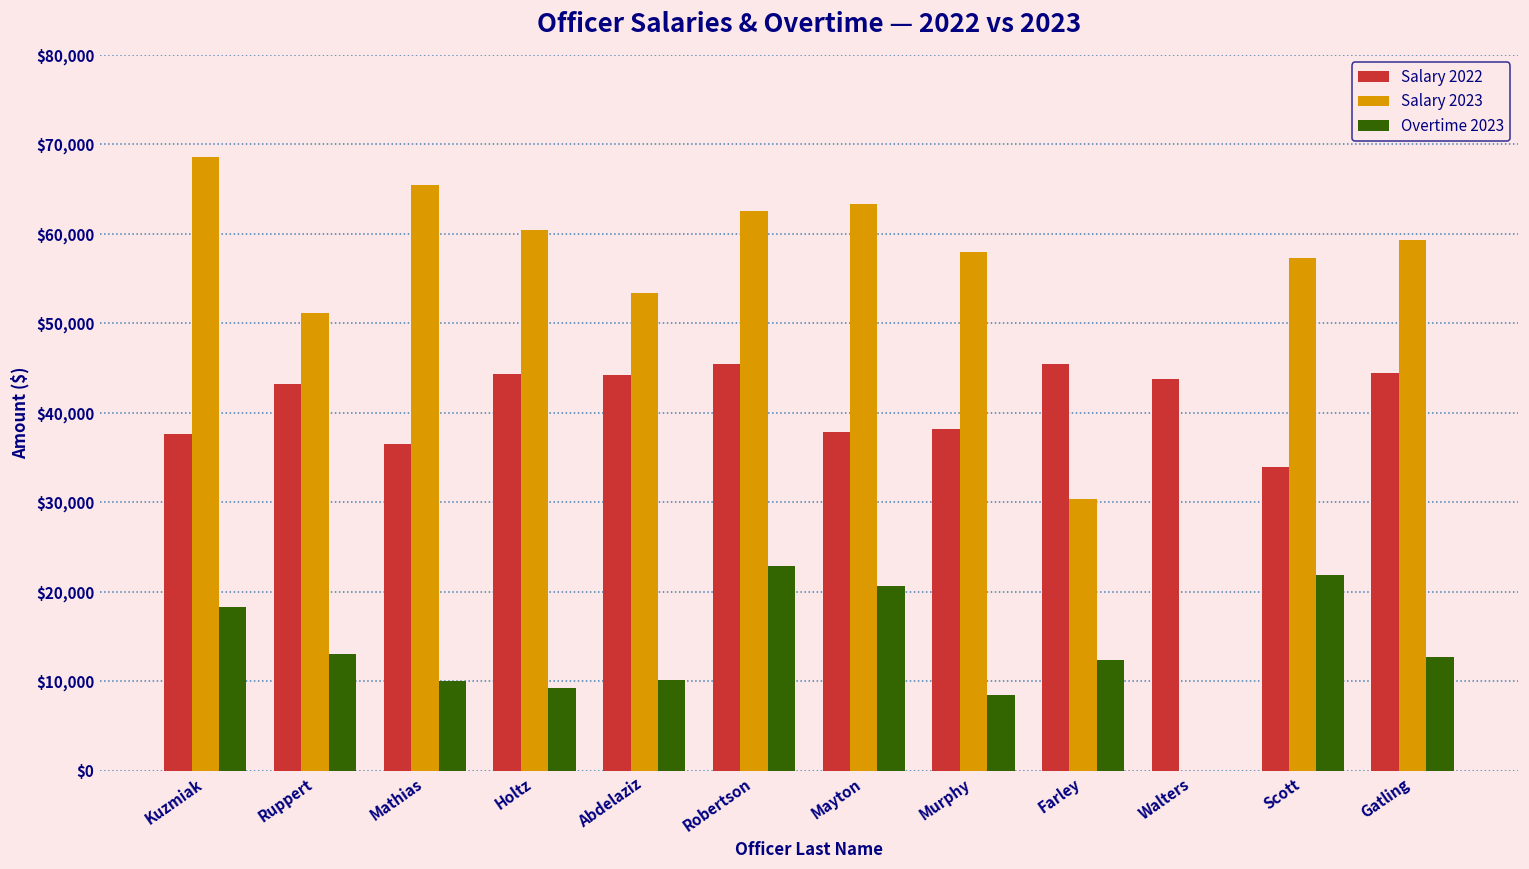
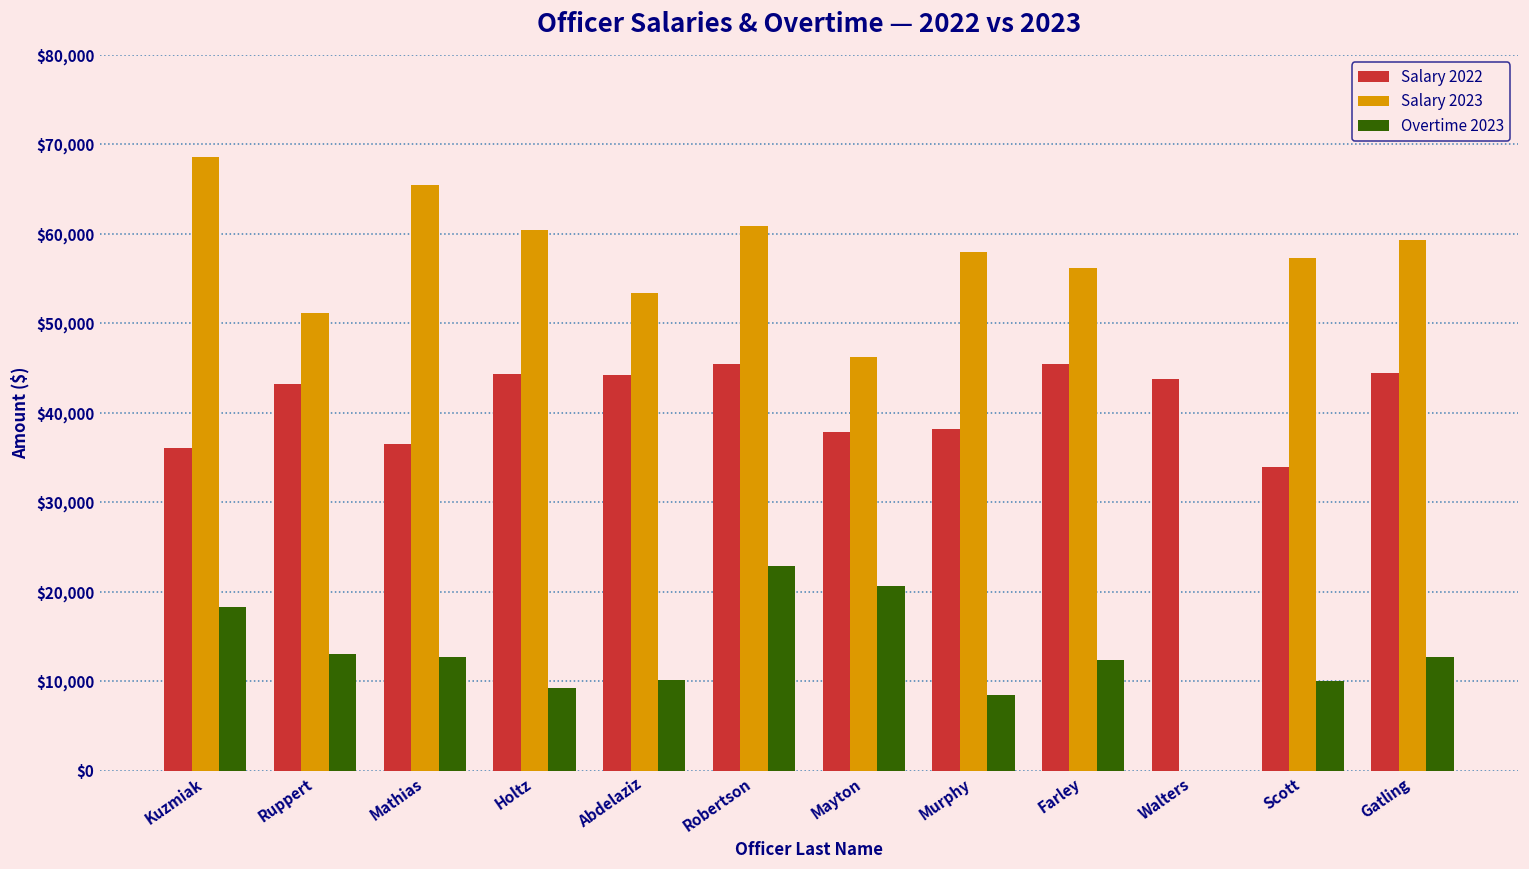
Salary 2022, Kuzmiak: $38,000 -> $36,000
Overtime 2023, Mathias: $10,000 -> $13,000
Salary 2023, Robertson: $63,000 -> $61,000
Salary 2023, Mayton: $63,000 -> $46,000
Salary 2023, Farley: $30,000 -> $56,000
Overtime 2023, Scott: $22,000 -> $10,000
